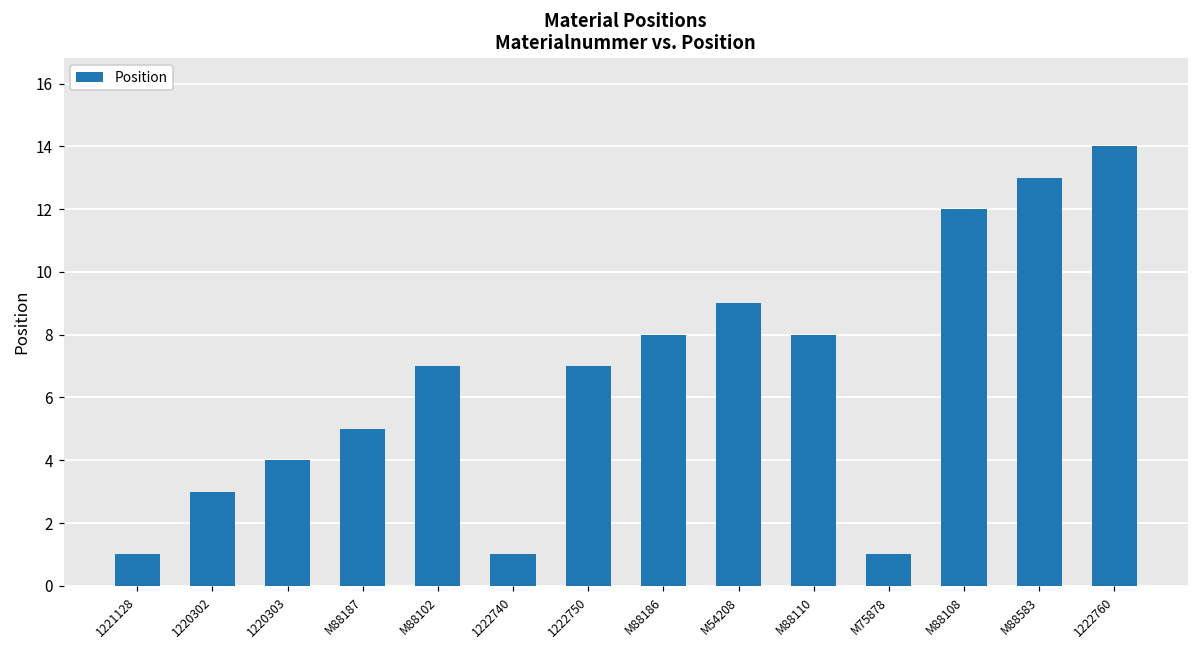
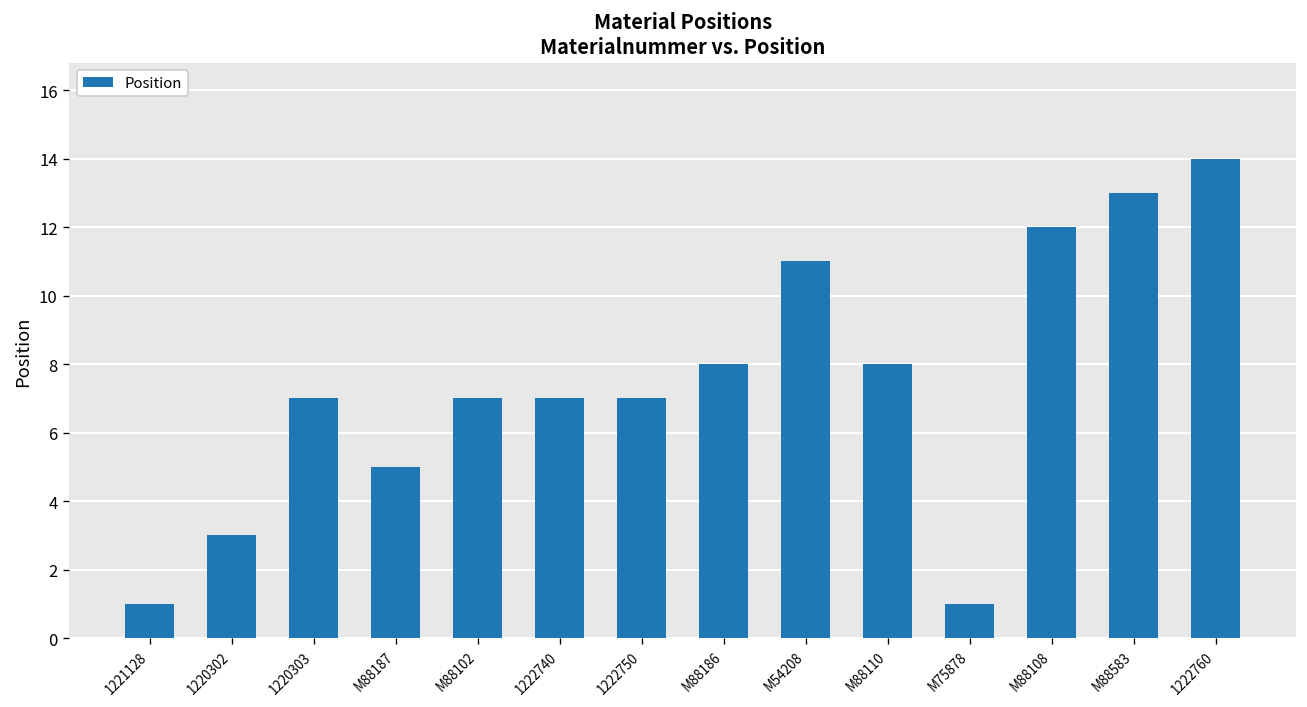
1220303: 4 -> 7
1222740: 1 -> 7
M54208: 9 -> 11
